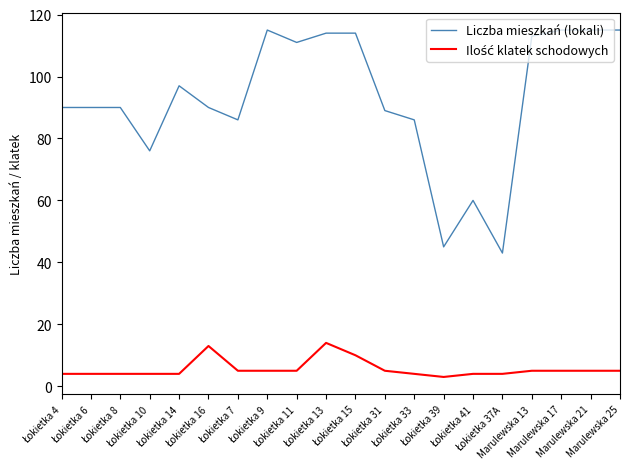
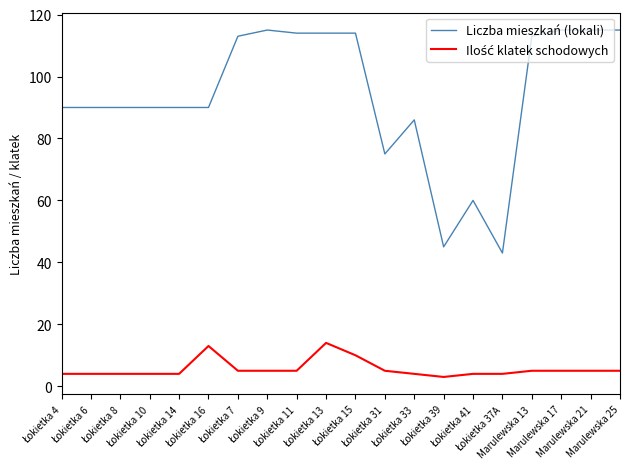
Liczba mieszkań (lokali), Łokietka 10: 76 -> 90
Liczba mieszkań (lokali), Łokietka 14: 97 -> 90
Liczba mieszkań (lokali), Łokietka 7: 86 -> 113
Liczba mieszkań (lokali), Łokietka 11: 111 -> 114
Liczba mieszkań (lokali), Łokietka 31: 89 -> 75
